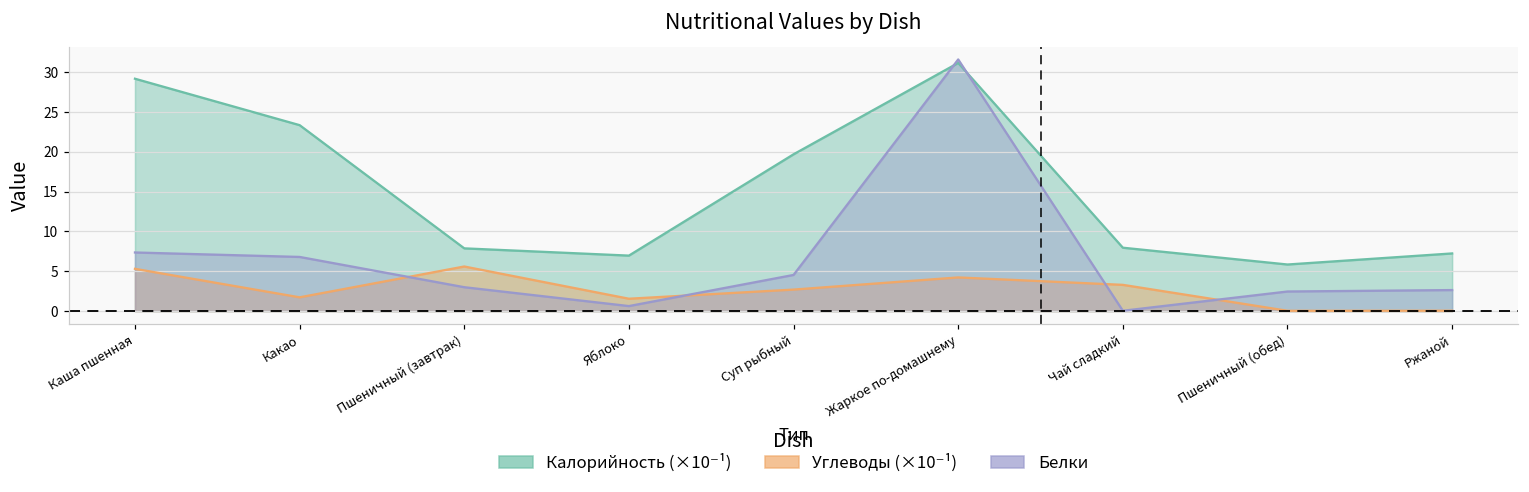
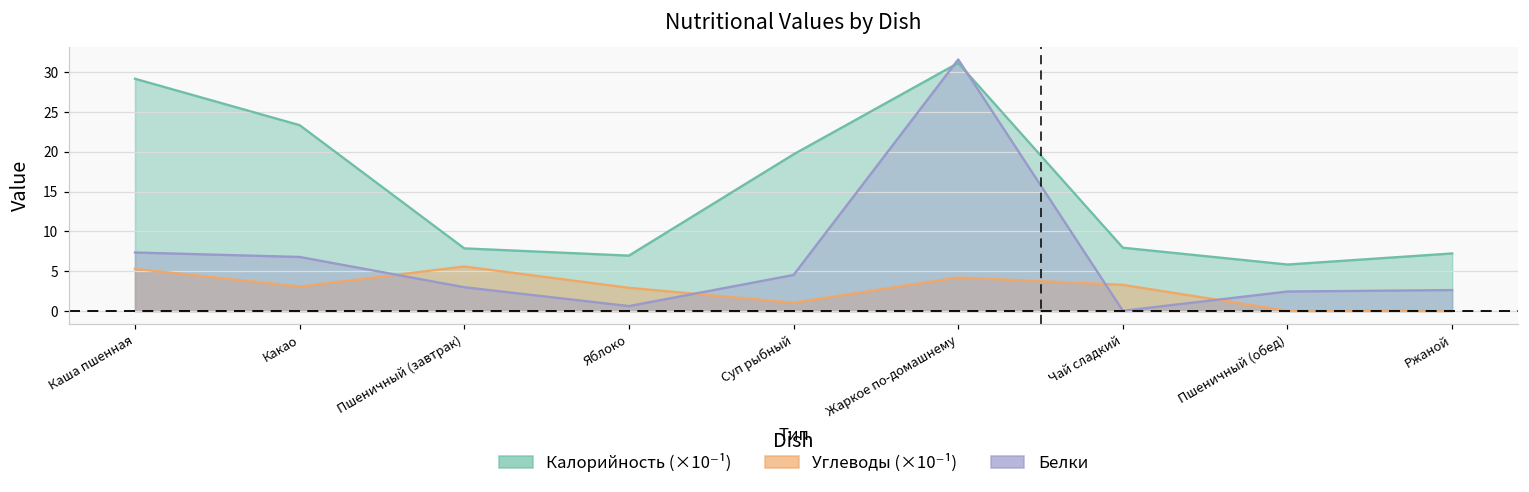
Углеводы (×10⁻¹), Какао: 2 -> 3
Углеводы (×10⁻¹), Яблоко: 2 -> 3
Углеводы (×10⁻¹), Суп рыбный: 3 -> 1
